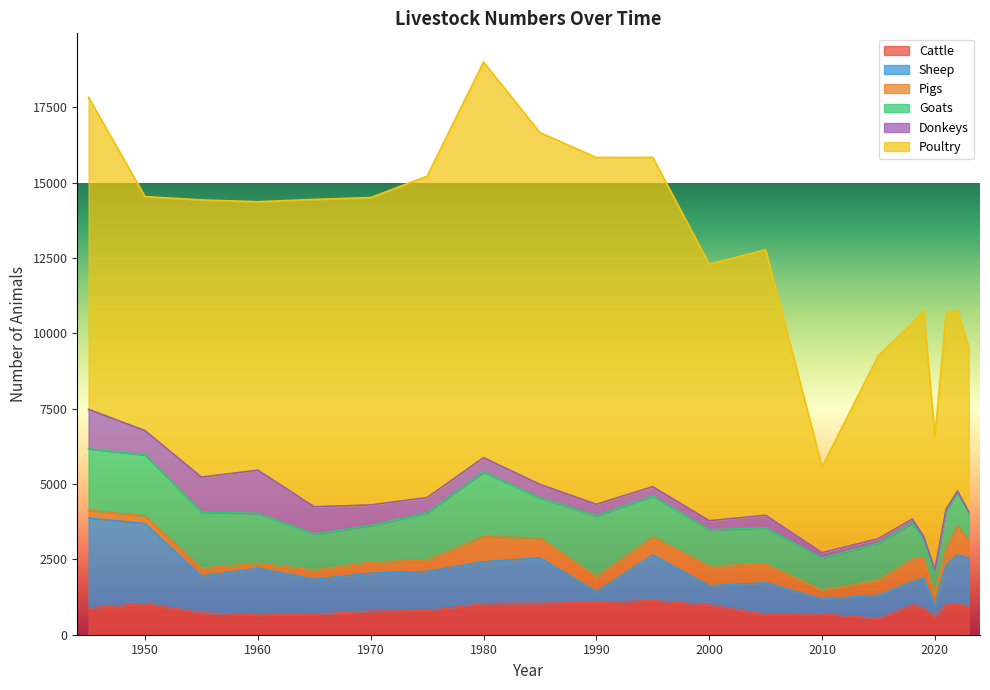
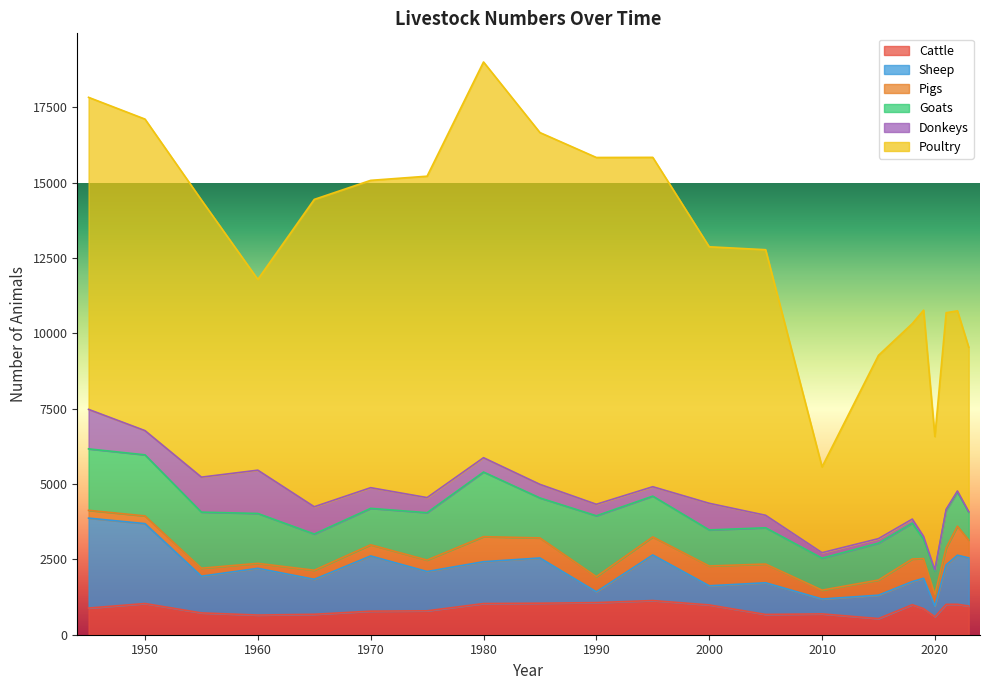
Poultry, 1950: 7800 -> 10300
Poultry, 1960: 8900 -> 6300
Sheep, 1970: 1300 -> 1800
Donkeys, 2000: 300 -> 900
